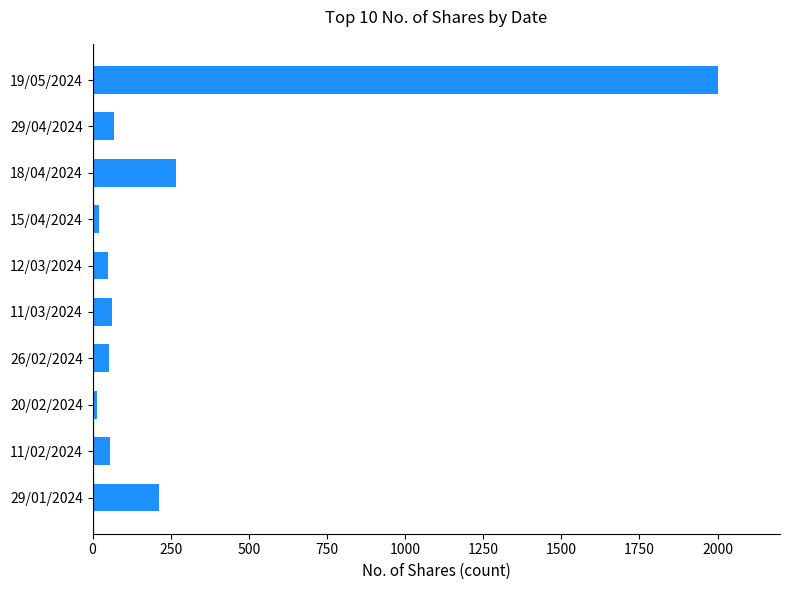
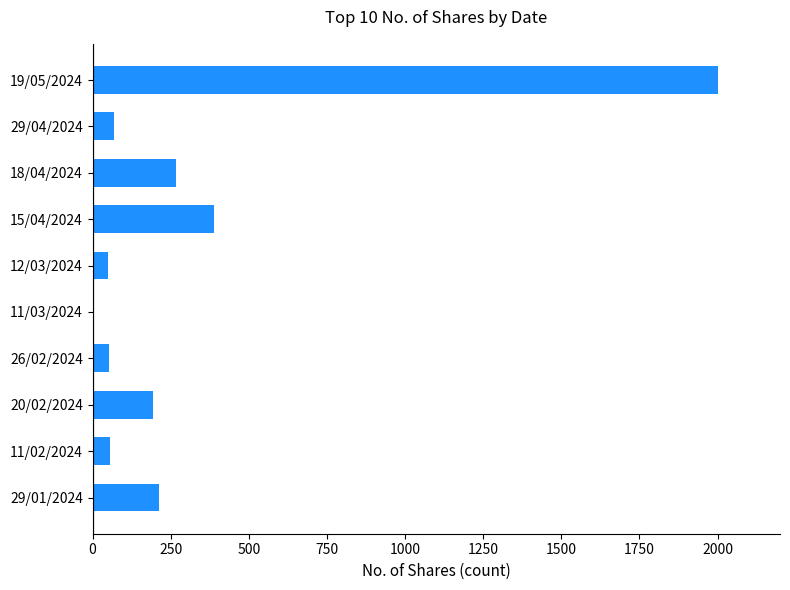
15/04/2024: 20 -> 390
11/03/2024: 60 -> 0
20/02/2024: 10 -> 190
